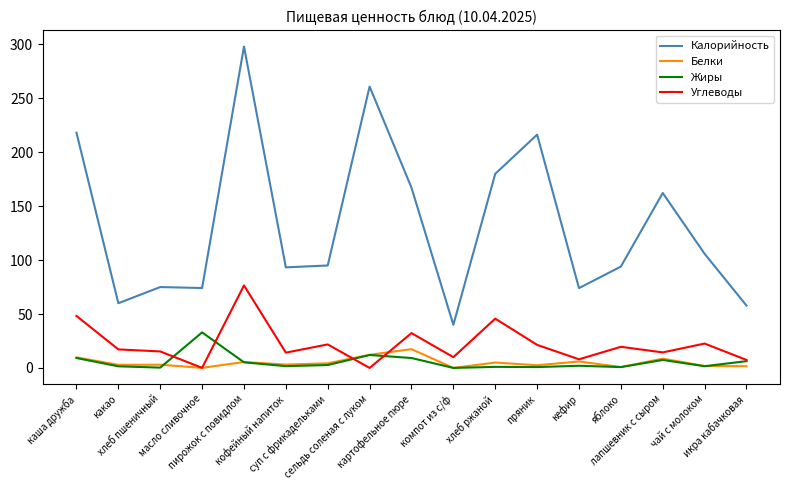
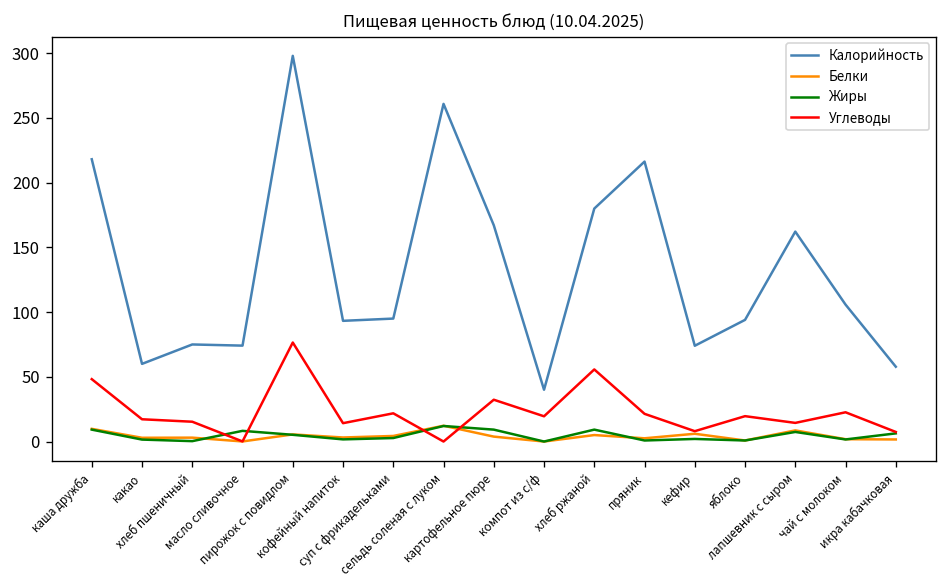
Жиры, масло сливочное: 33 -> 8
Белки, картофельное пюре: 17 -> 4
Углеводы, компот из с/ф: 10 -> 20
Жиры, хлеб ржаной: 1 -> 9
Углеводы, хлеб ржаной: 46 -> 56
